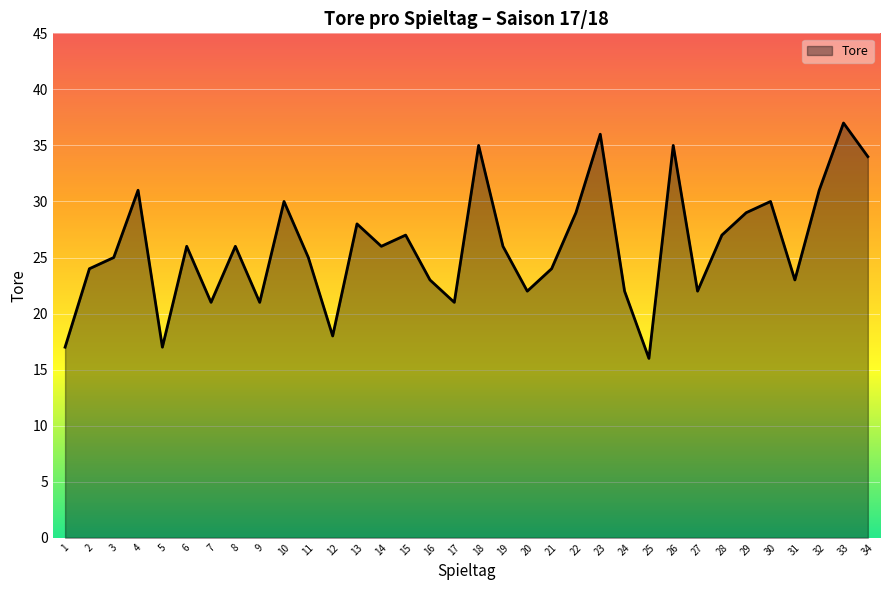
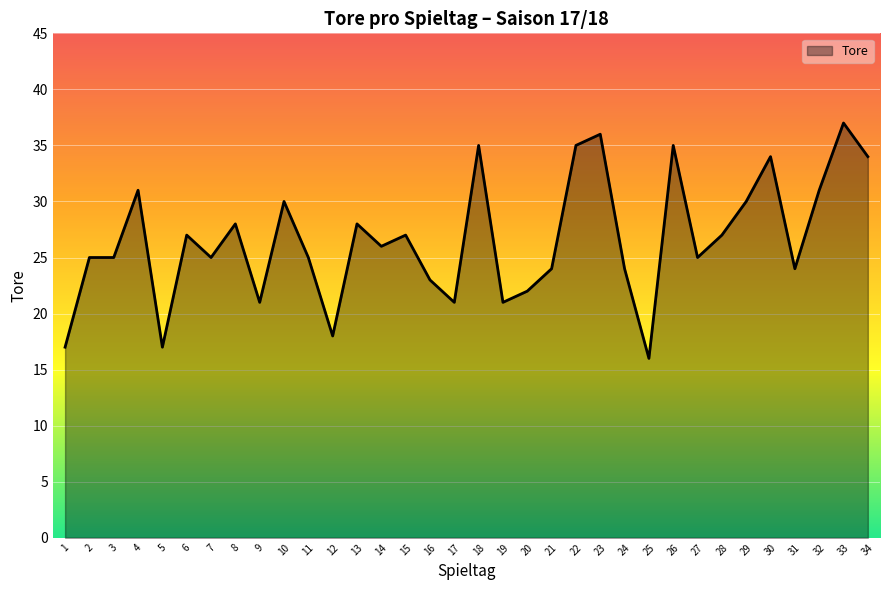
2: 24 -> 25
6: 26 -> 27
7: 21 -> 25
8: 26 -> 28
19: 26 -> 21
22: 29 -> 35
24: 22 -> 24
27: 22 -> 25
29: 29 -> 30
30: 30 -> 34
31: 23 -> 24
